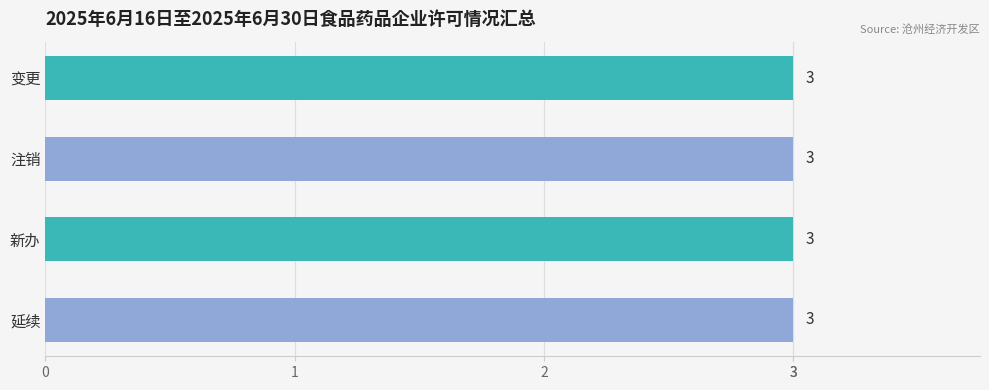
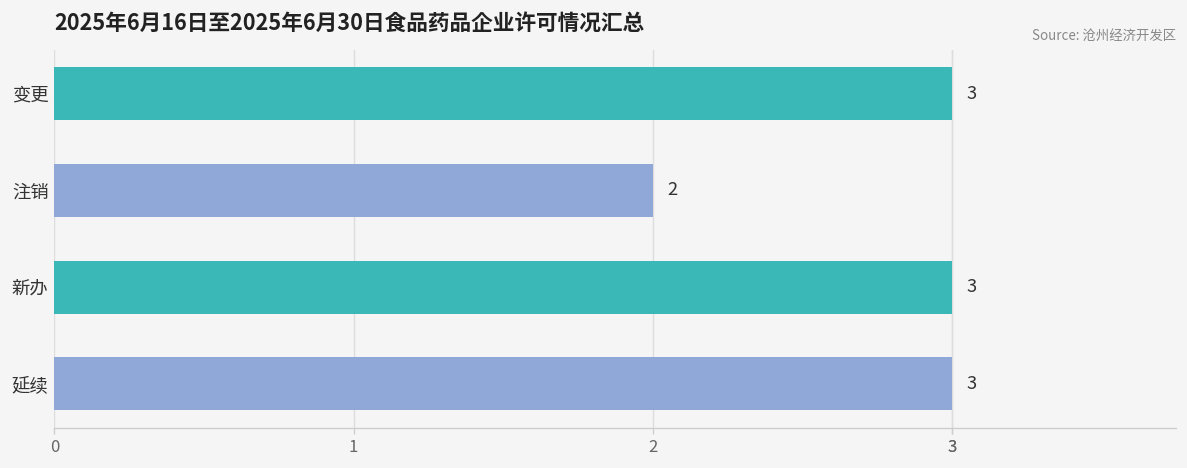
注销: 3 -> 2
